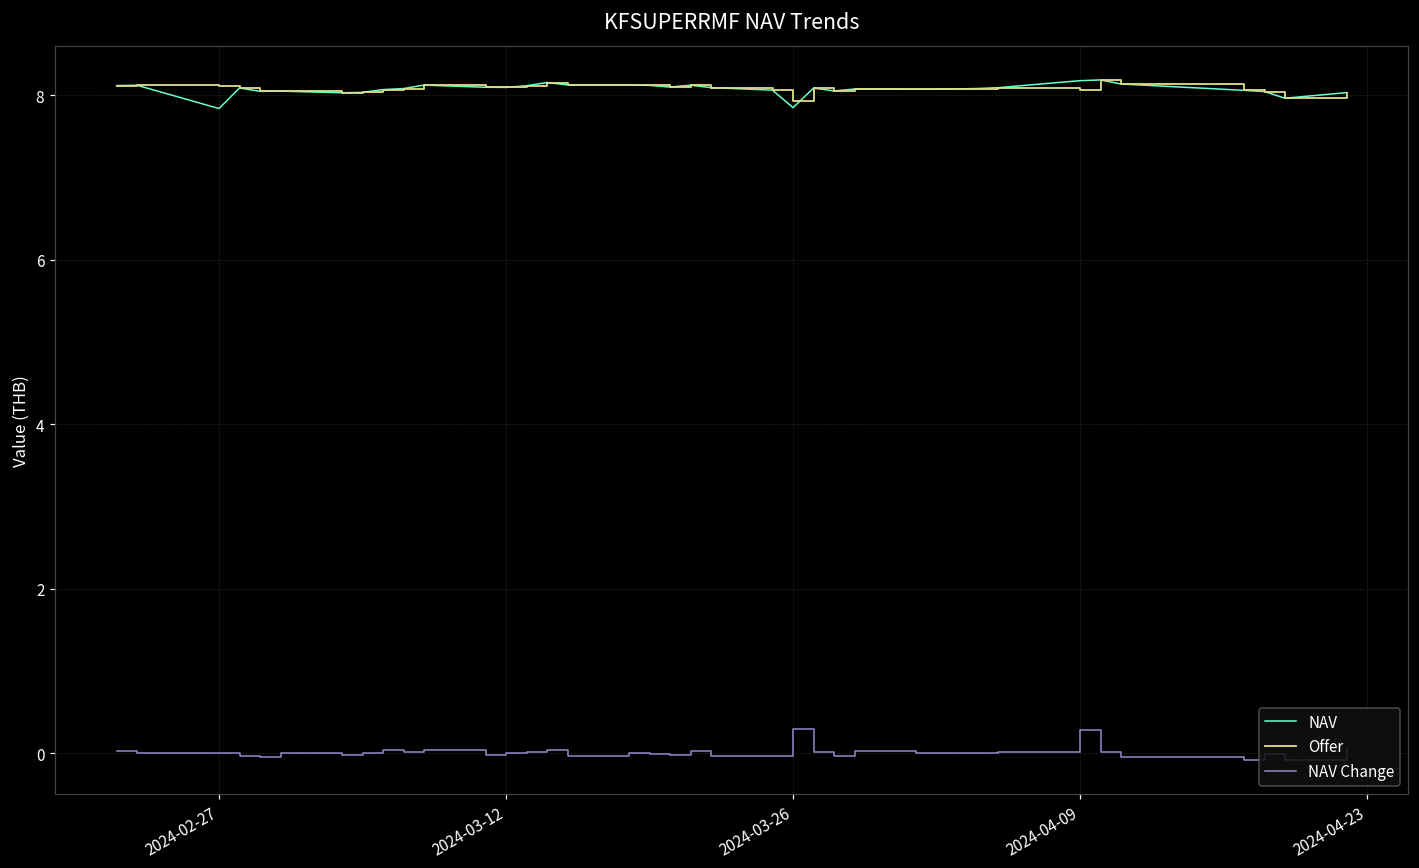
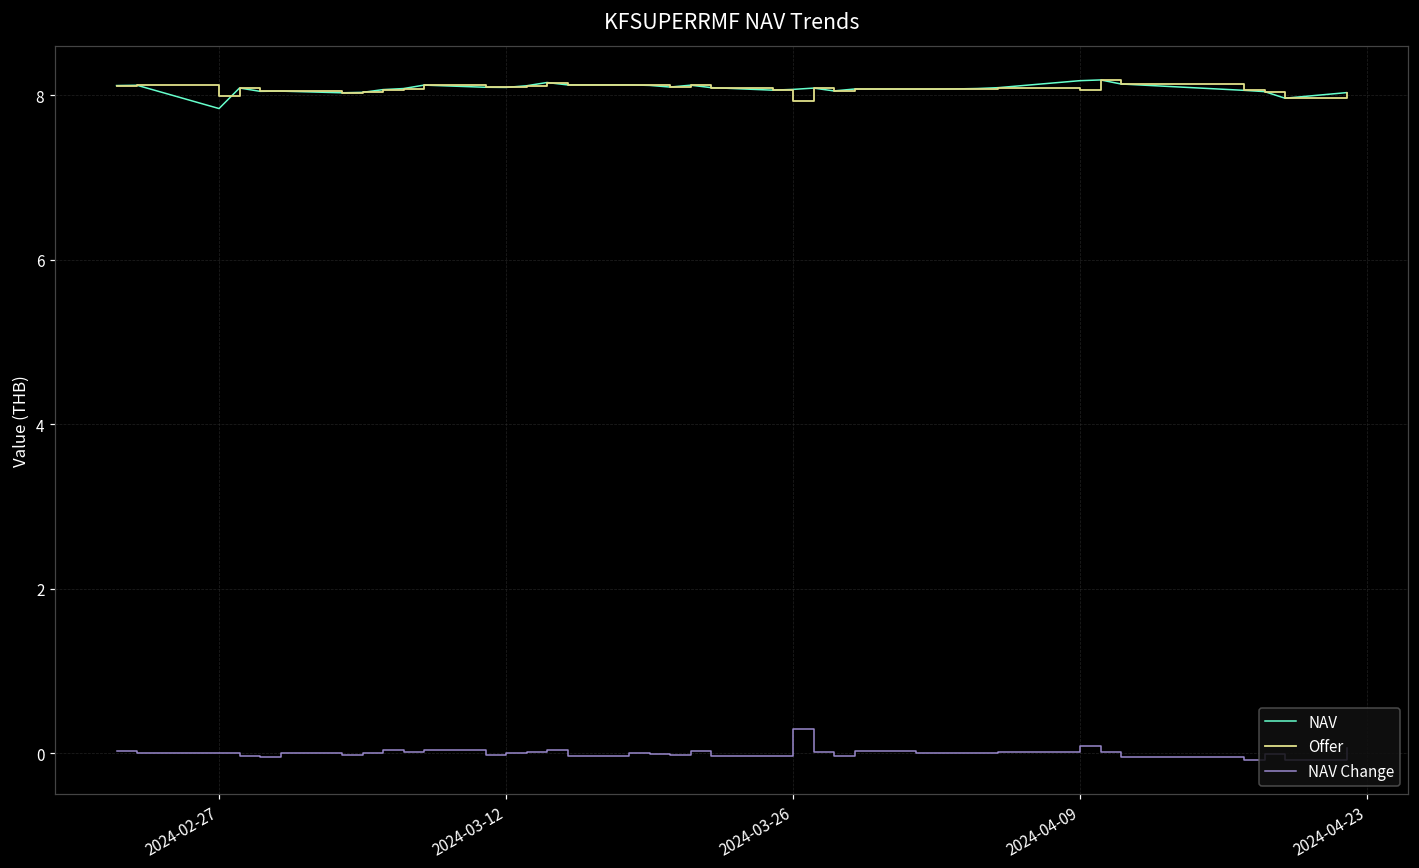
Offer, 2024-02-27: 8.1 -> 8.0
NAV, 2024-03-26: 7.9 -> 8.1
NAV Change, 2024-04-09: 0.3 -> 0.1
